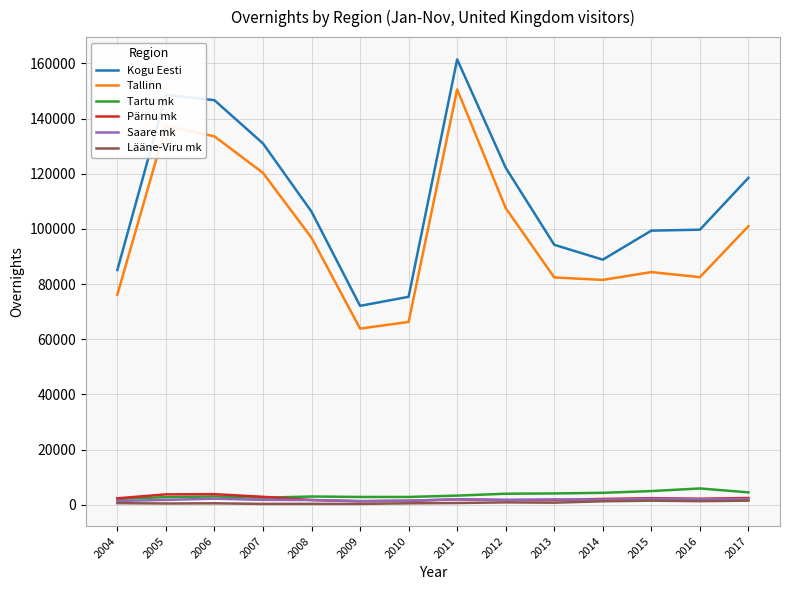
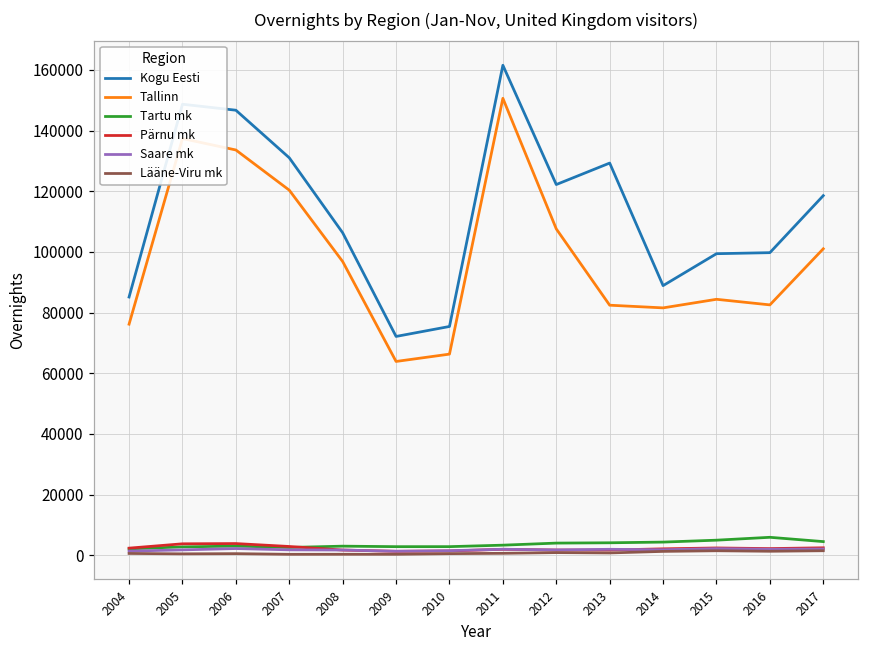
Kogu Eesti, 2013: 94000 -> 129000
